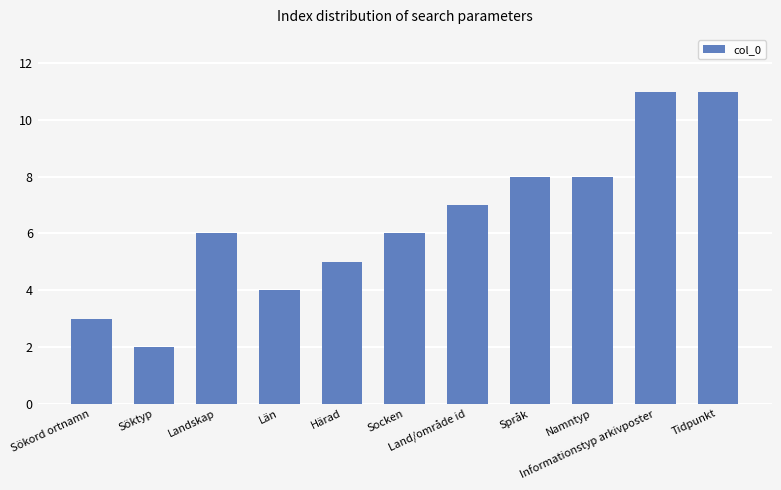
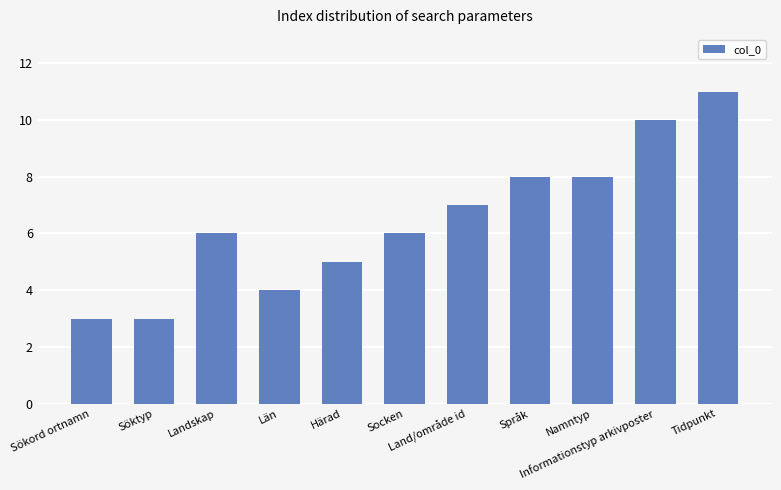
Söktyp: 2 -> 3
Informationstyp arkivposter: 11 -> 10
